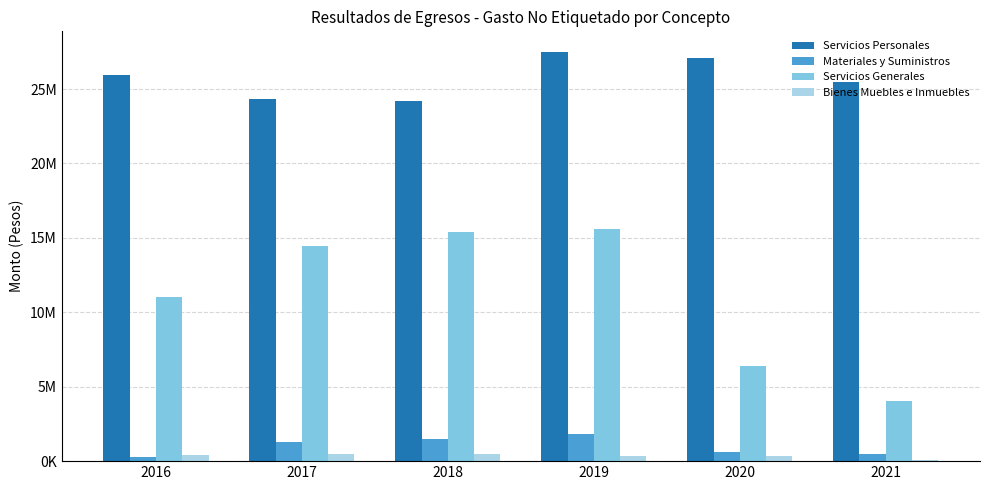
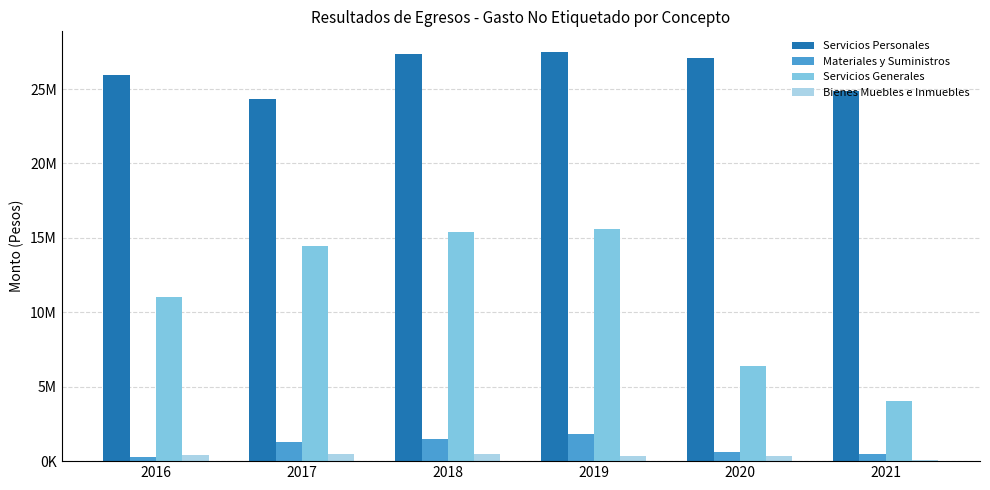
Servicios Personales, 2018: 24200000 -> 27300000
Servicios Personales, 2021: 25500000 -> 24900000
